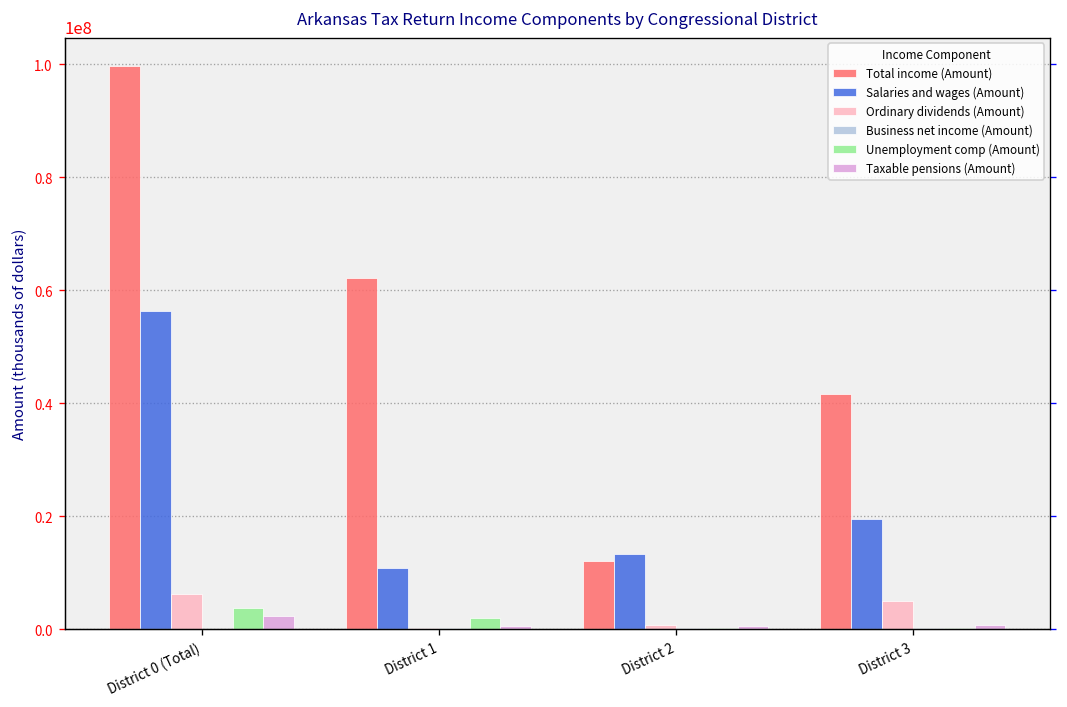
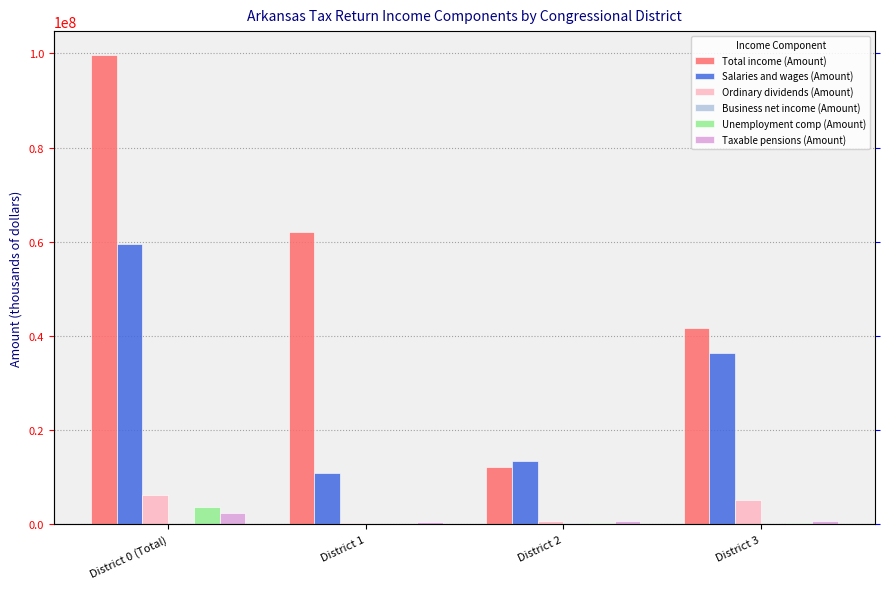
Salaries and wages (Amount), District 0 (Total): 56000000 -> 59000000
Unemployment comp (Amount), District 1: 2000000 -> 0
Salaries and wages (Amount), District 3: 20000000 -> 36000000
